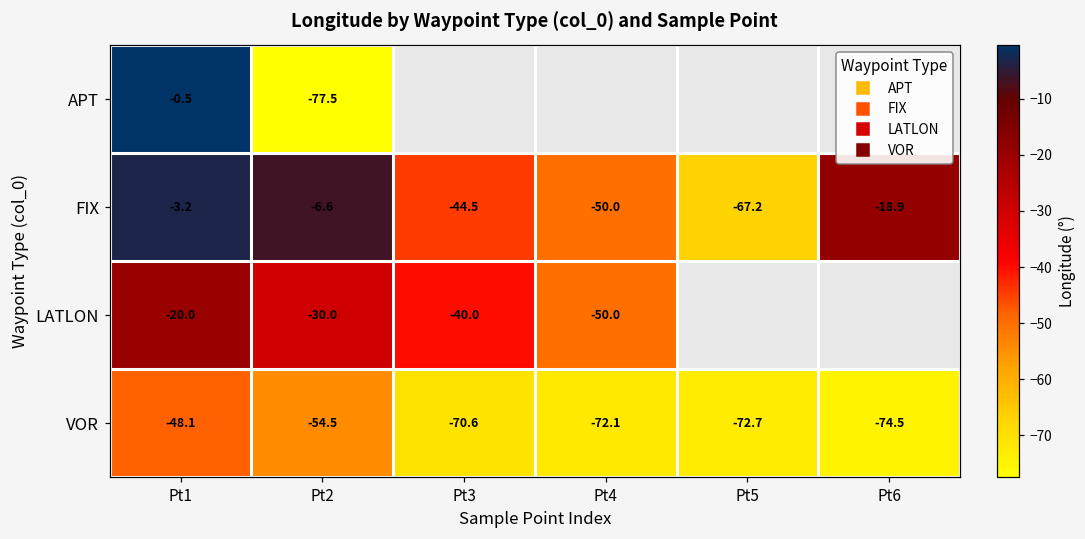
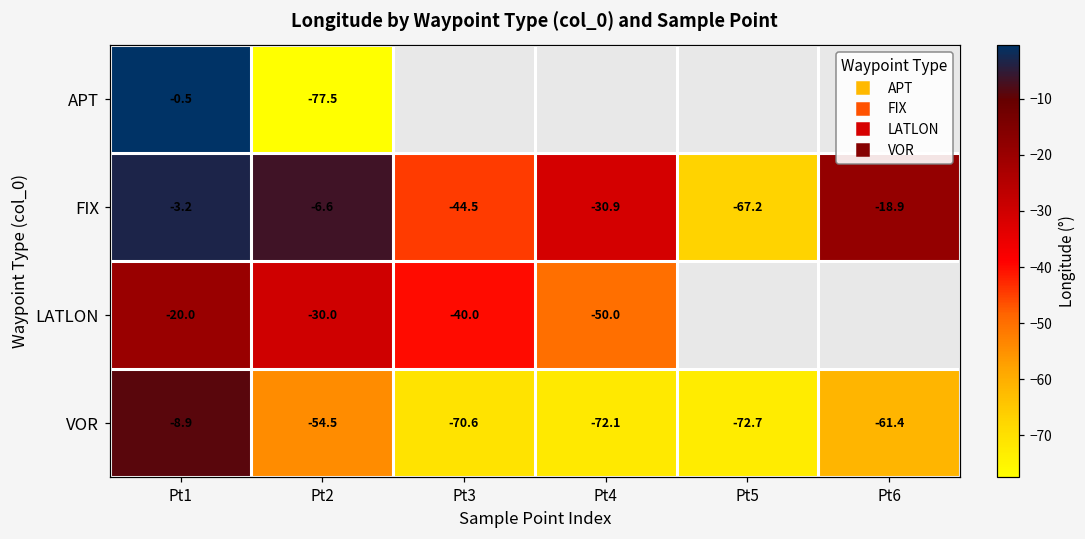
FIX, Pt4: -50.0 -> -30.9
VOR, Pt1: -48.1 -> -8.9
VOR, Pt6: -74.5 -> -61.4
